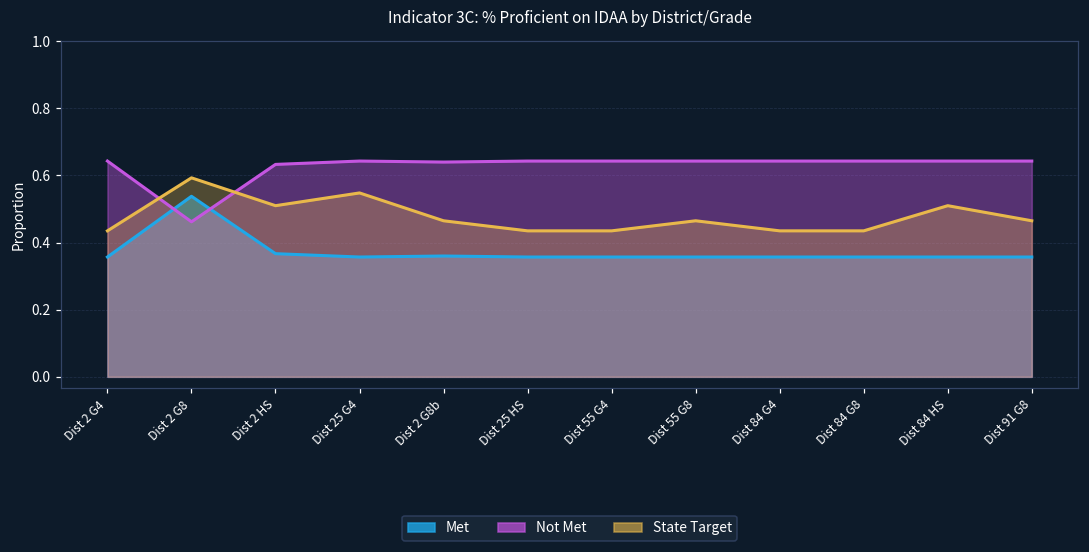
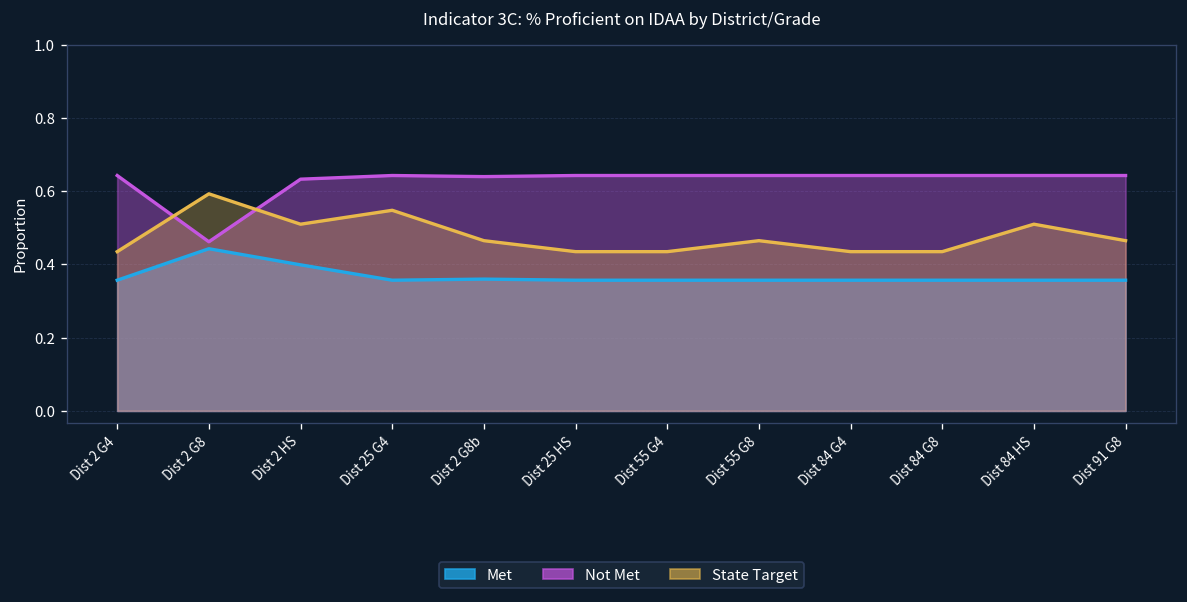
Met, Dist 2 G8: 0.54 -> 0.44
Met, Dist 2 HS: 0.37 -> 0.40
